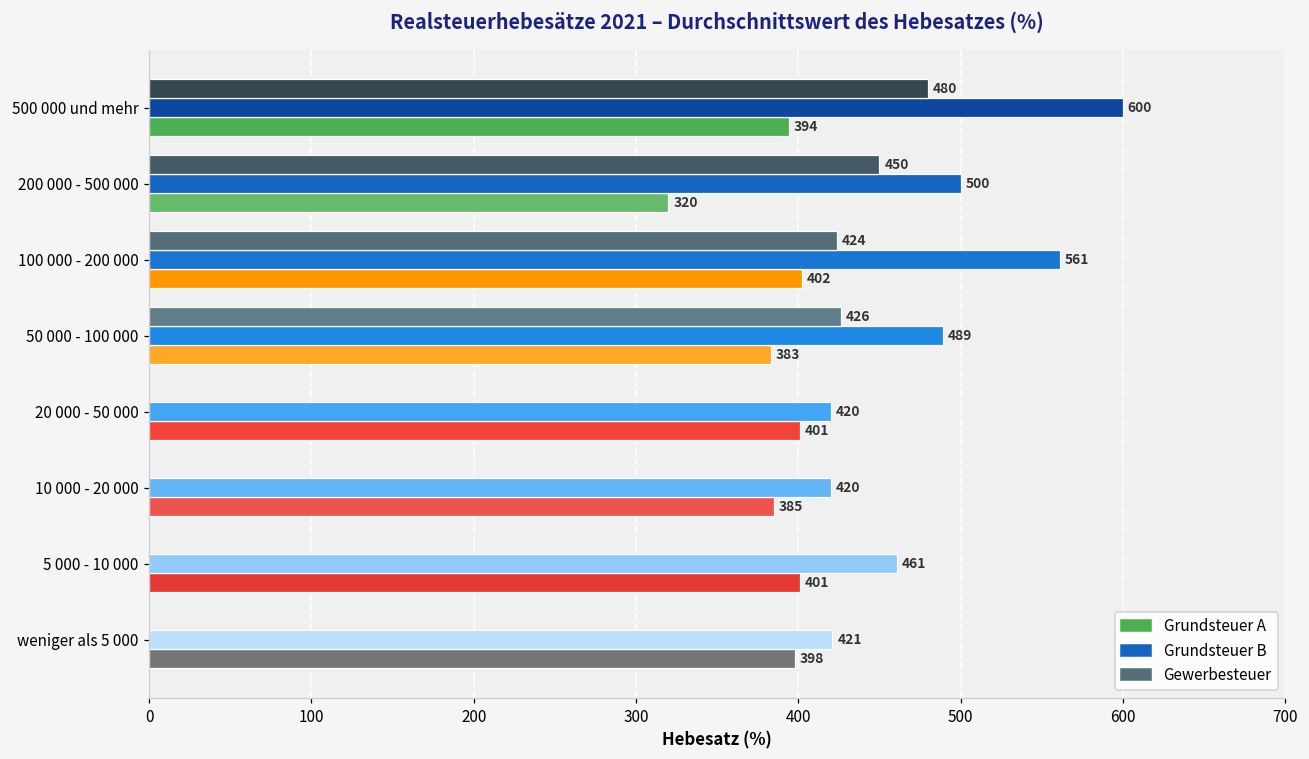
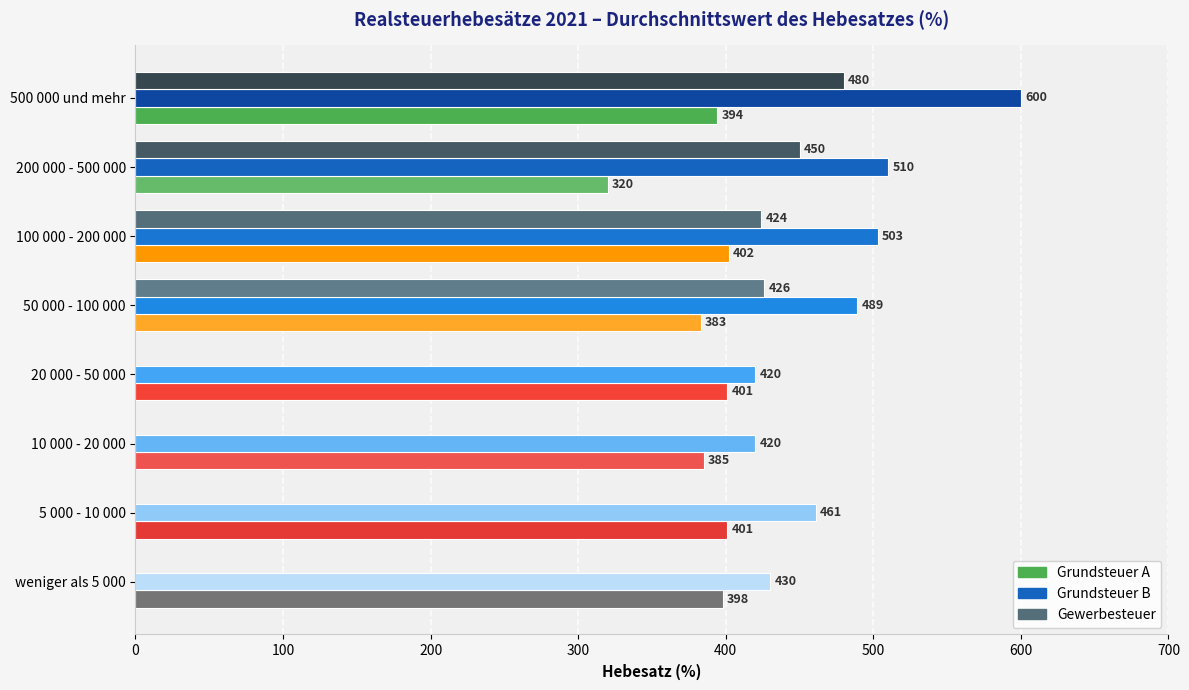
200 000 - 500 000: 500 -> 510
100 000 - 200 000: 561 -> 503
weniger als 5 000: 421 -> 430
